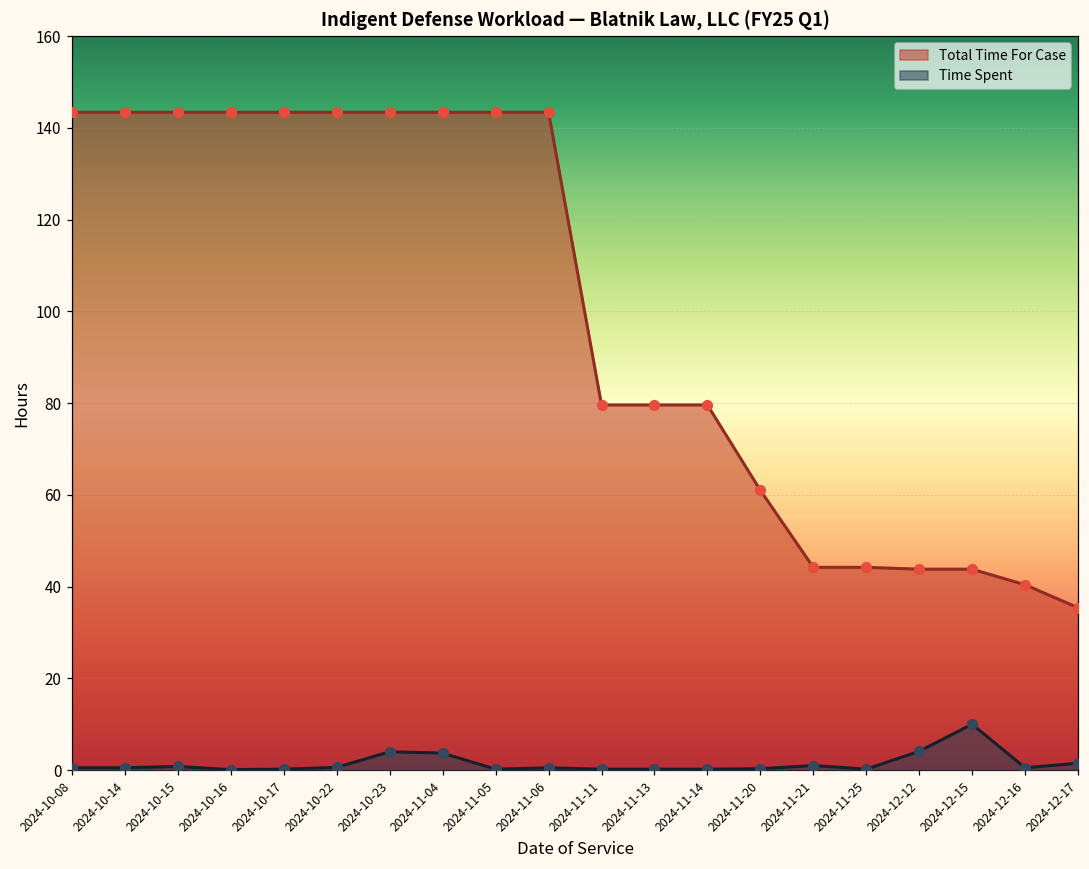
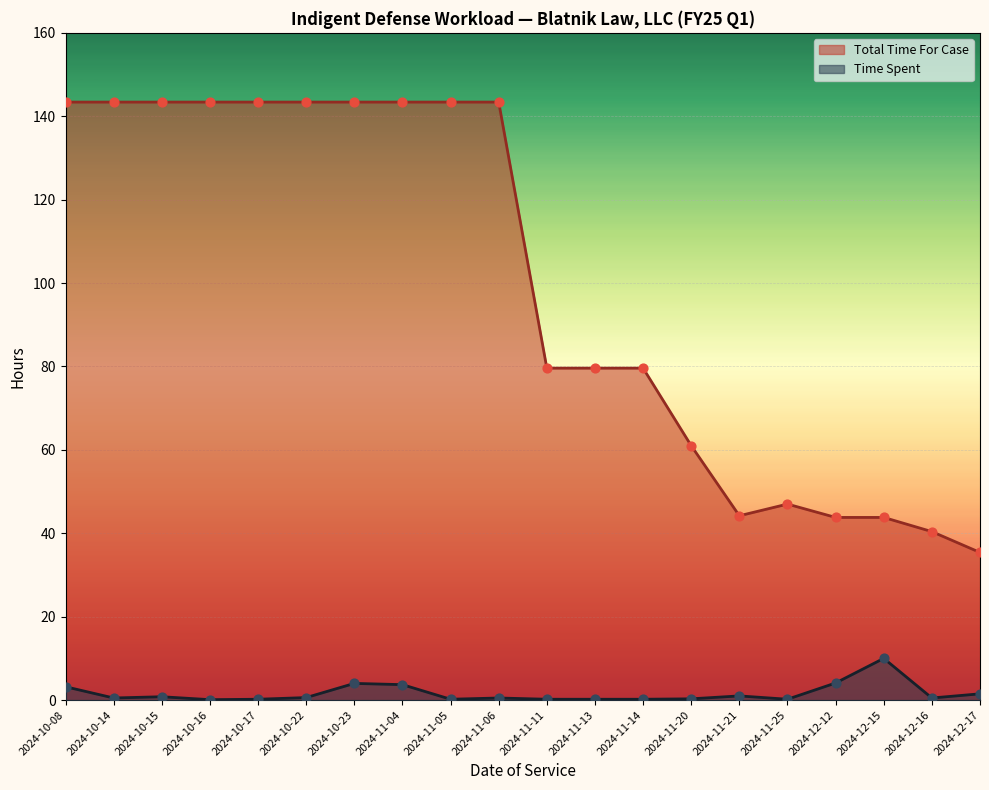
Time Spent, 2024-10-08: 1 -> 3
Total Time For Case, 2024-11-25: 44 -> 47
